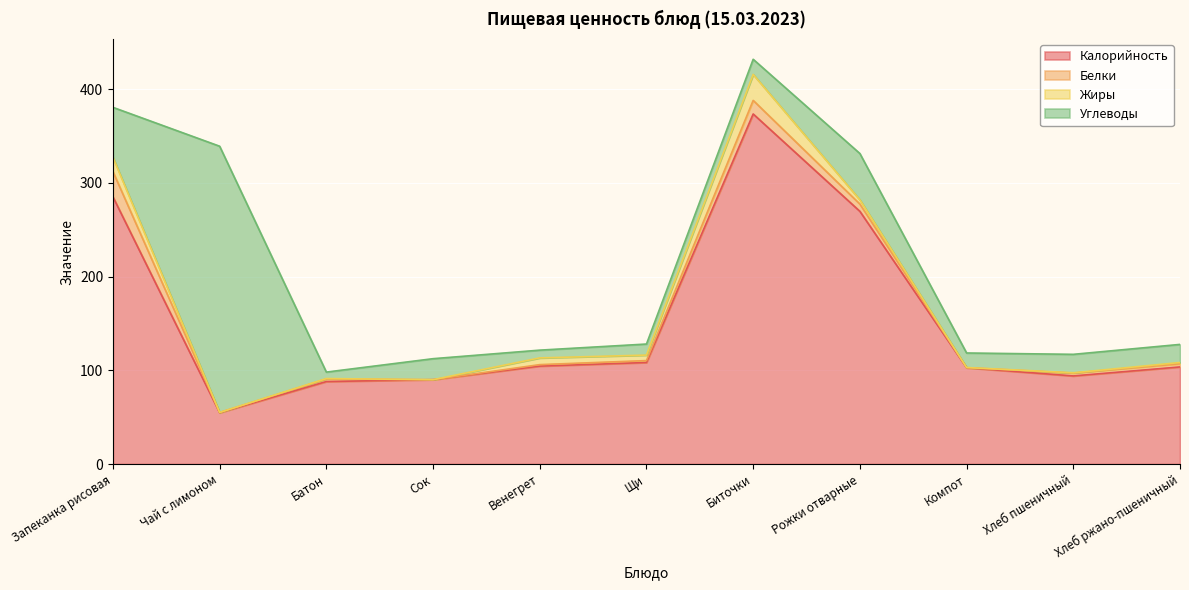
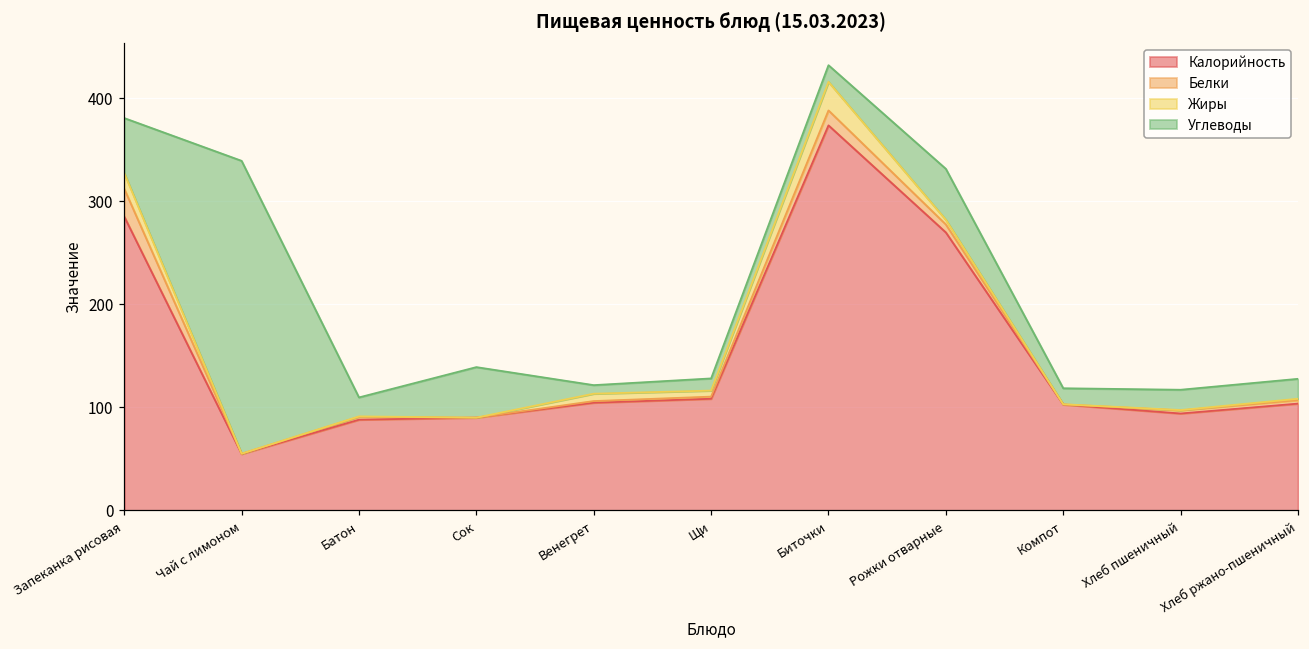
Углеводы, Батон: 10 -> 20
Углеводы, Сок: 20 -> 50
